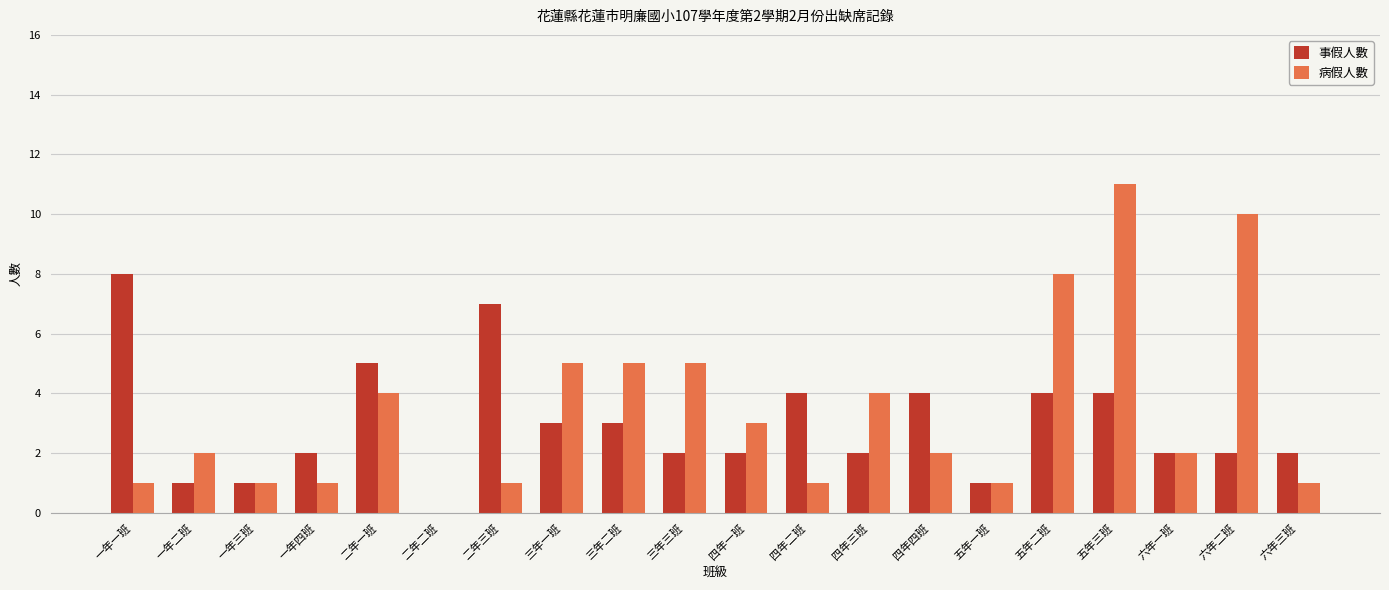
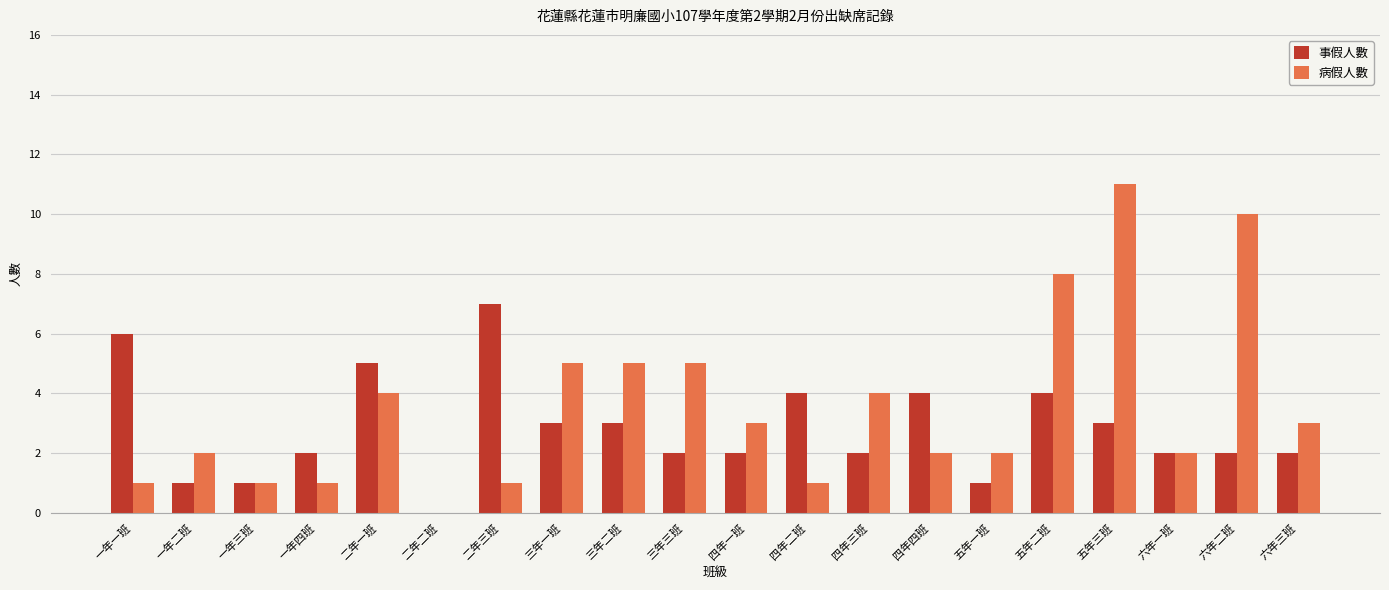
事假人數, 一年一班: 8 -> 6
病假人數, 五年一班: 1 -> 2
事假人數, 五年三班: 4 -> 3
病假人數, 六年三班: 1 -> 3
